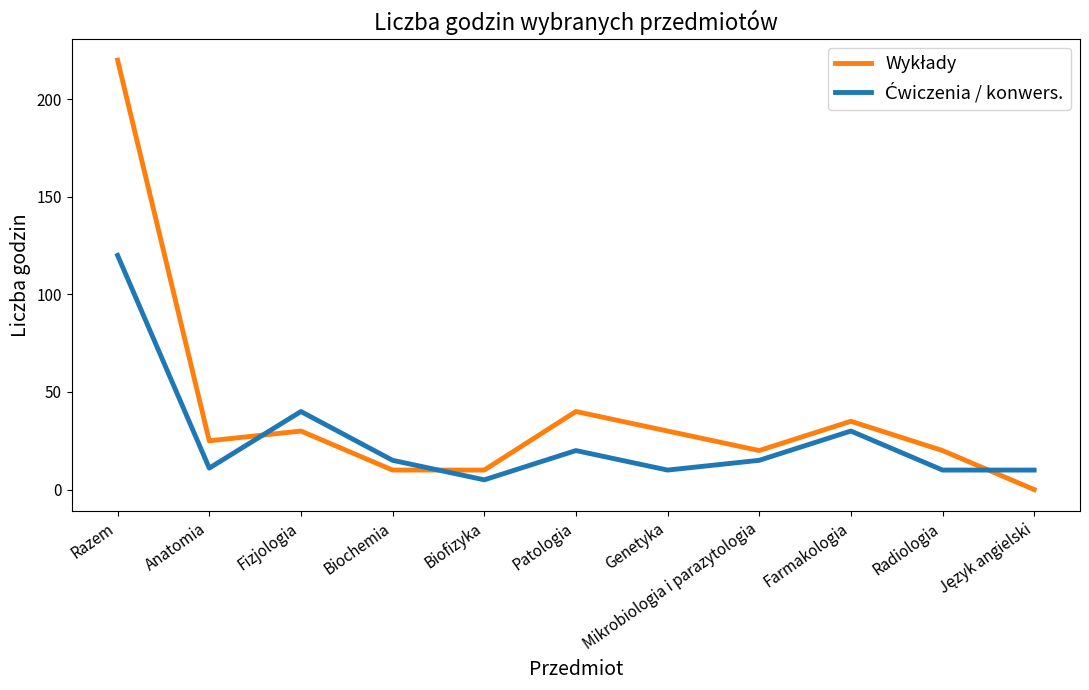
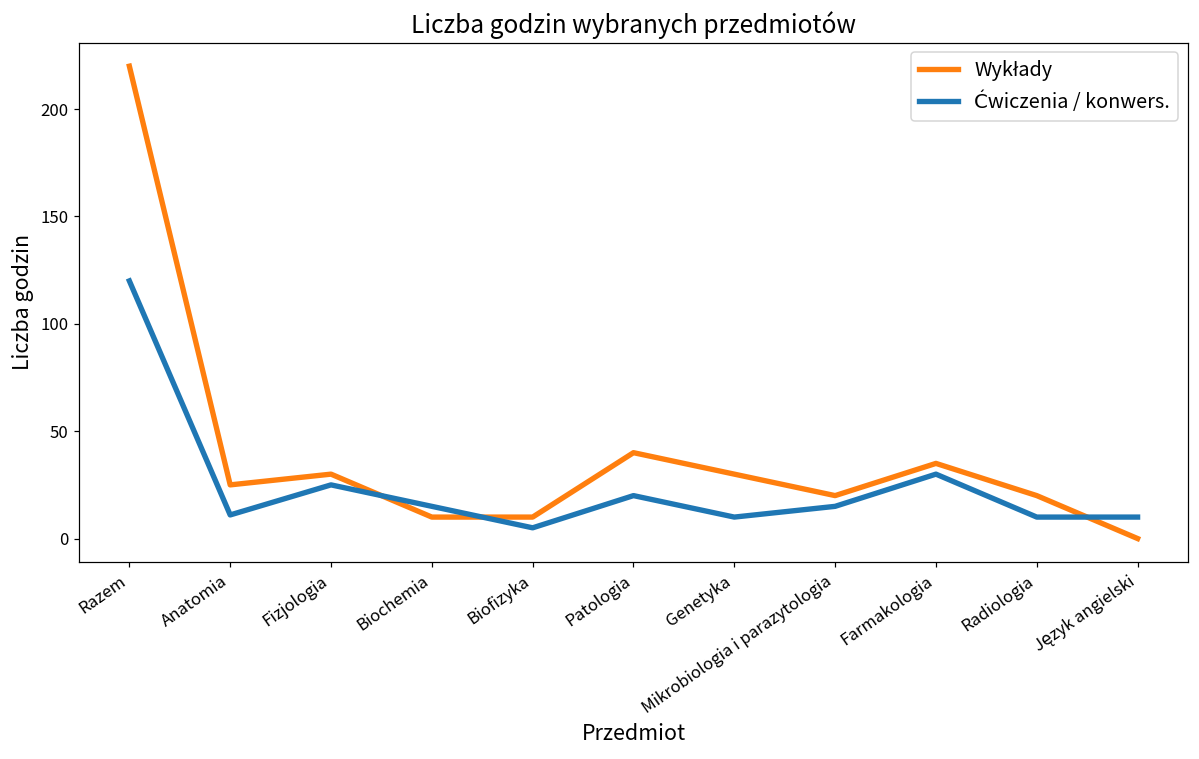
Ćwiczenia / konwers., Fizjologia: 40 -> 25
